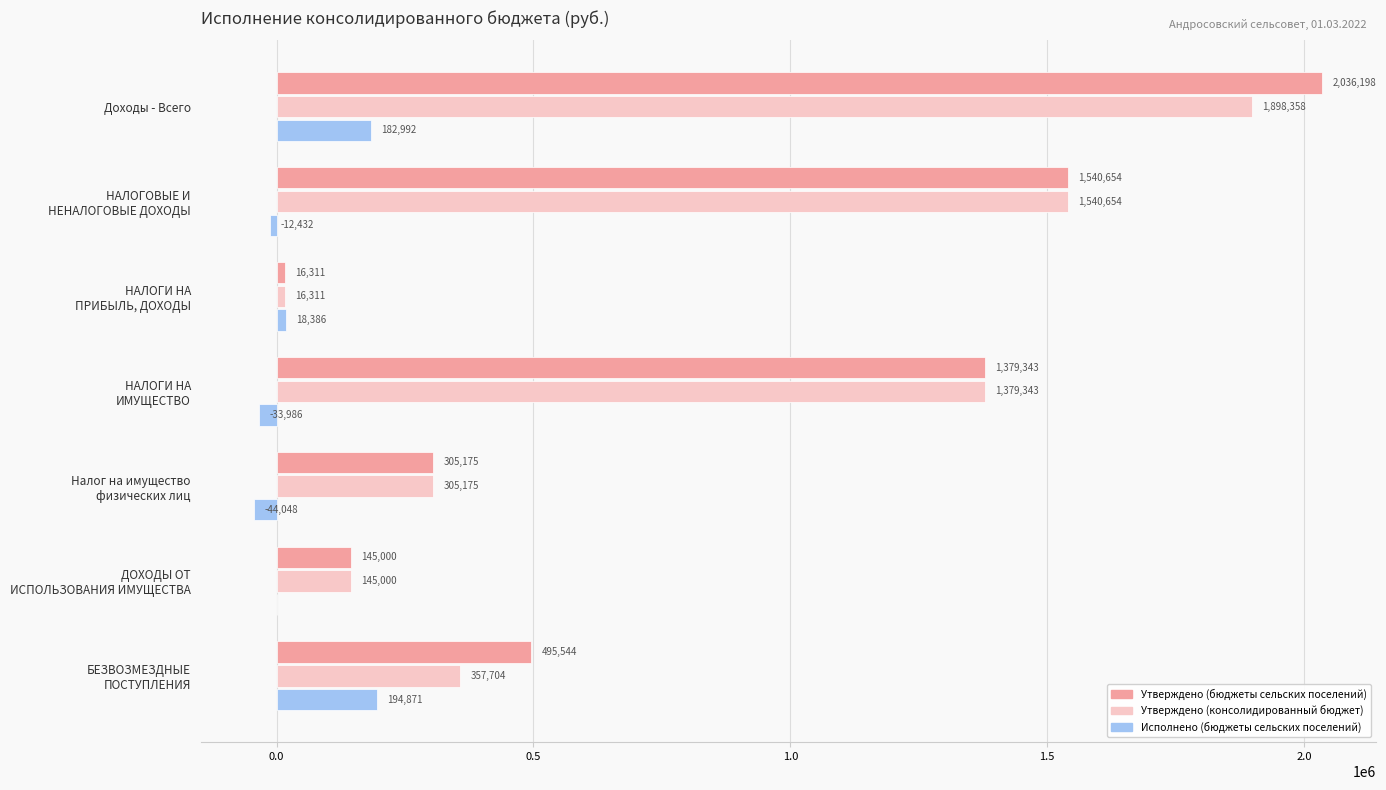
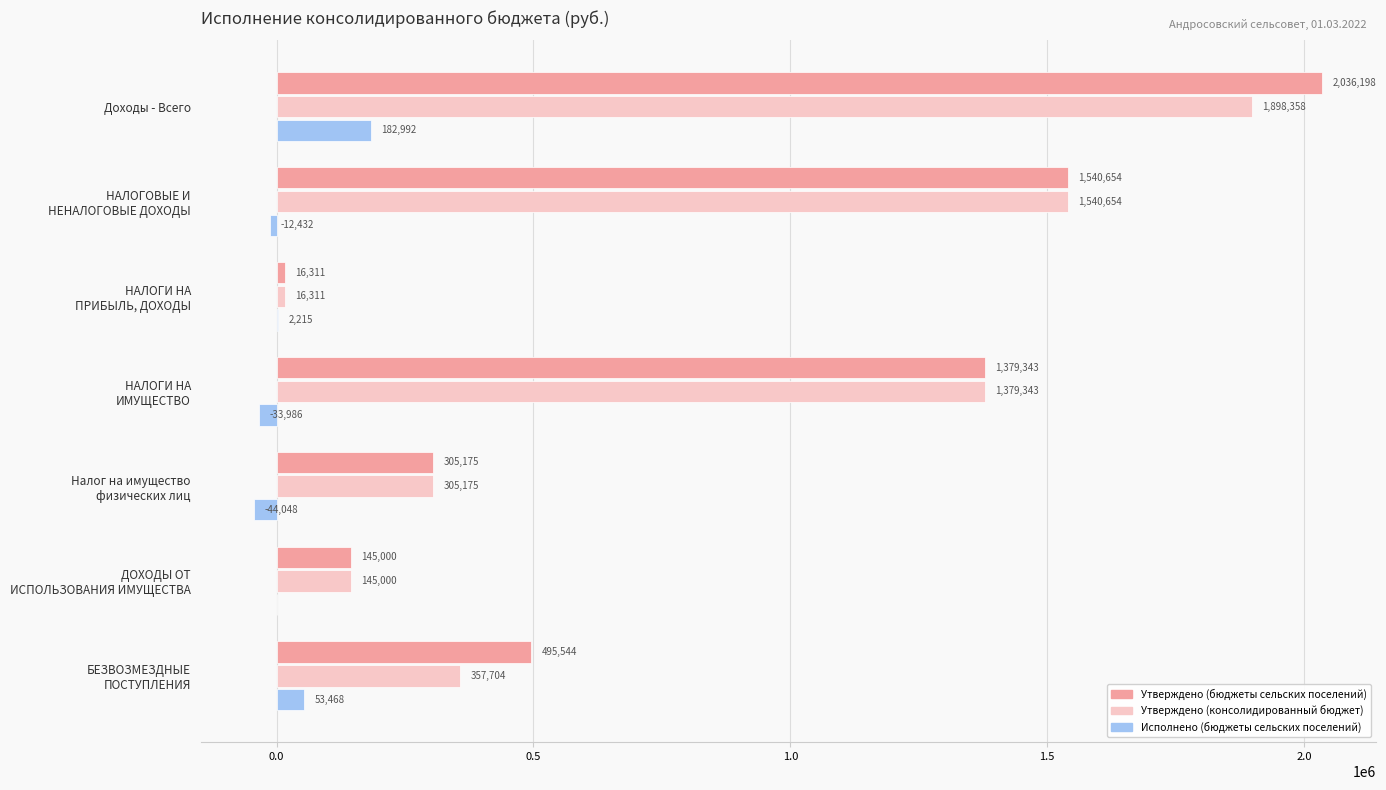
Исполнено (бюджеты сельских поселений), НАЛОГИ НА ПРИБЫЛЬ, ДОХОДЫ: 18,386 -> 2,215
Исполнено (бюджеты сельских поселений), БЕЗВОЗМЕЗДНЫЕ ПОСТУПЛЕНИЯ: 194,871 -> 53,468
